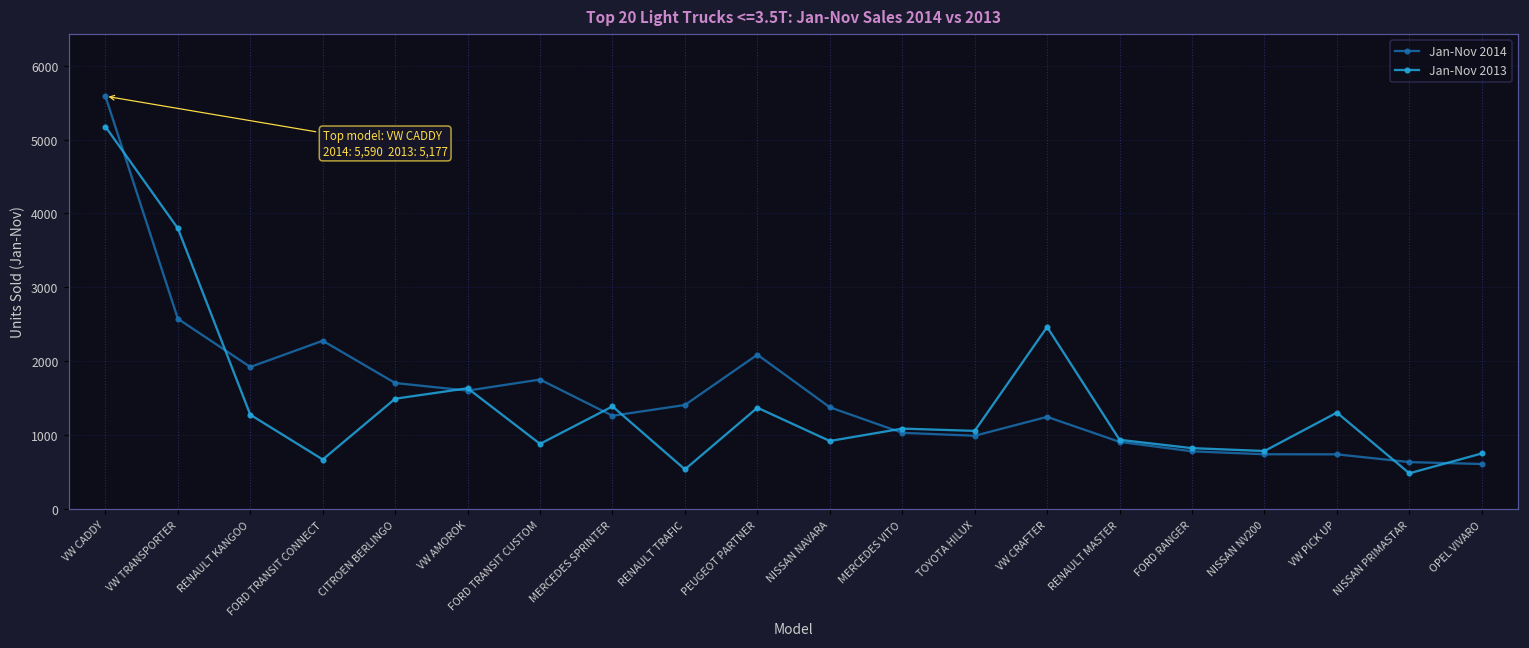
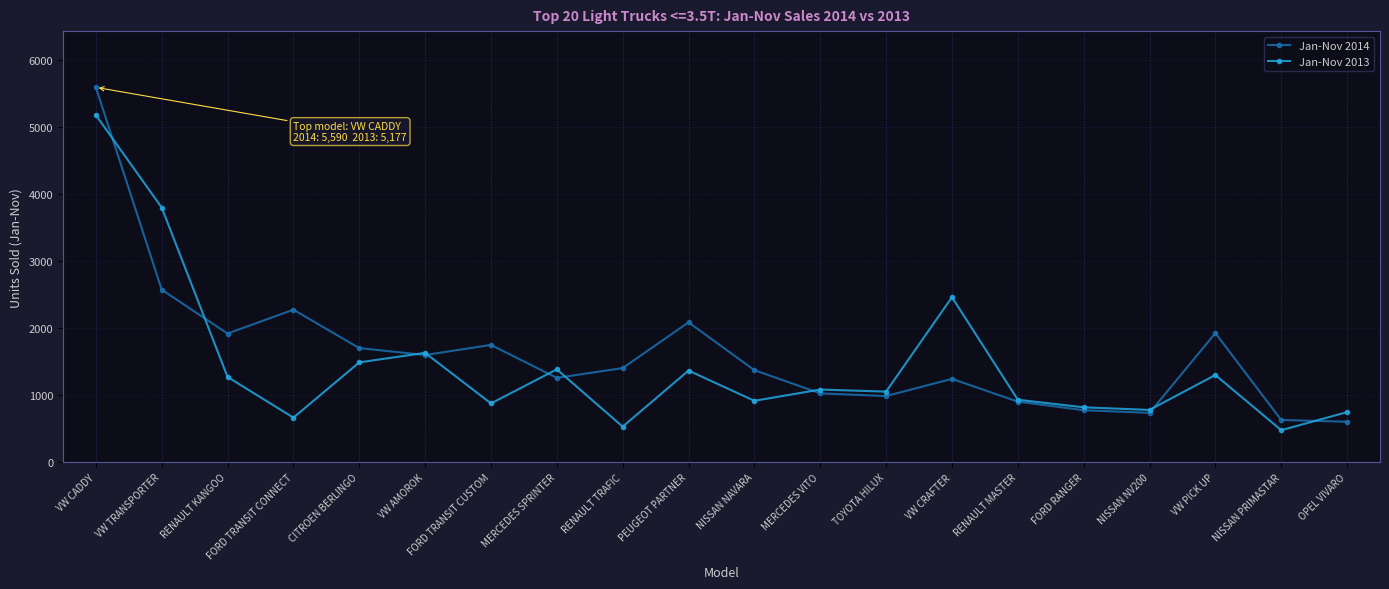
Jan-Nov 2014, VW PICK UP: 700 -> 1900
